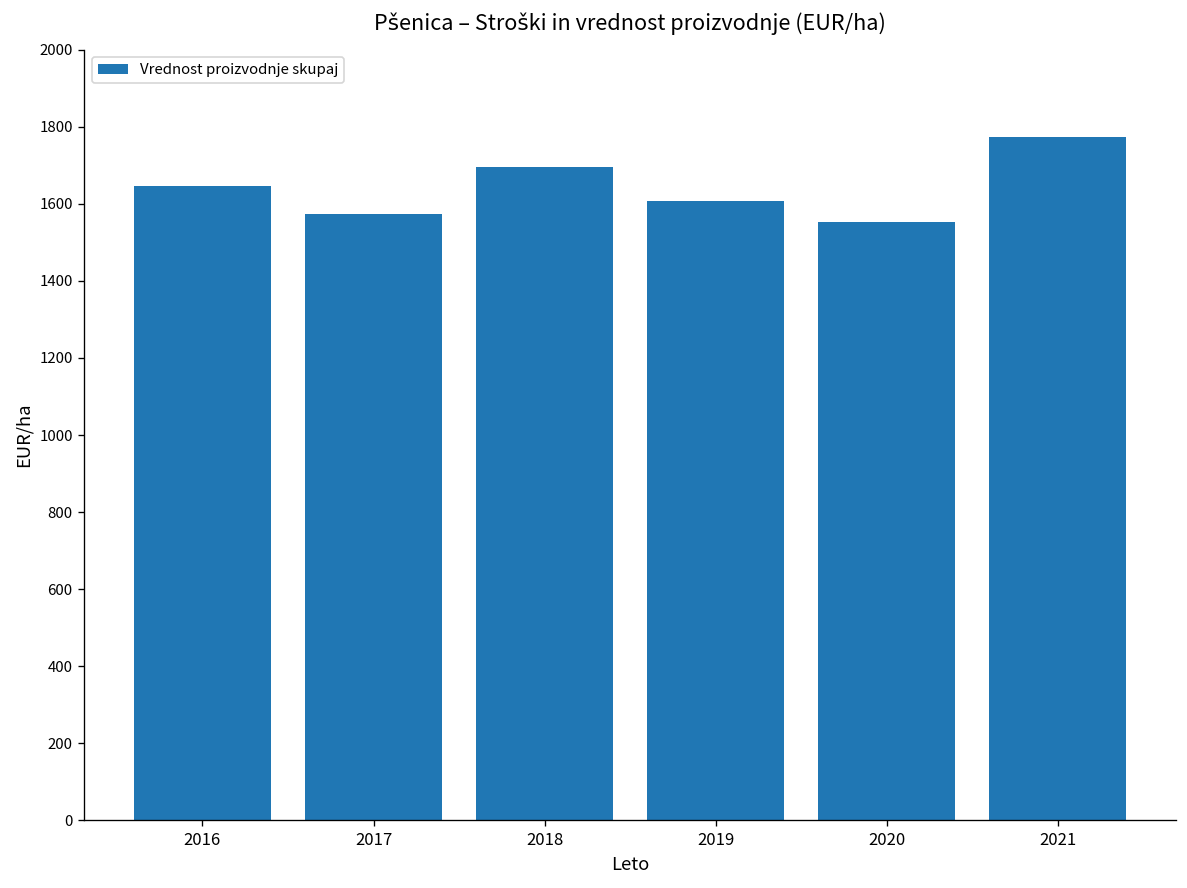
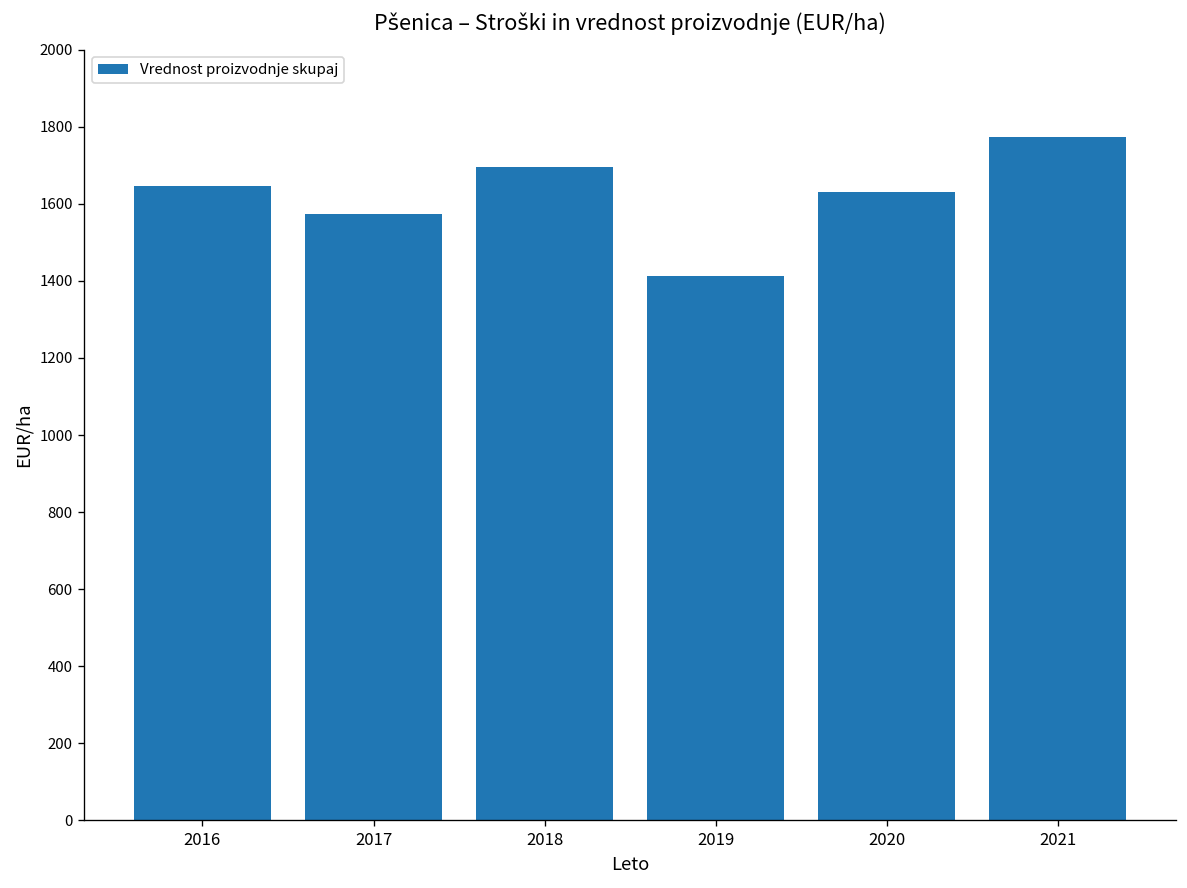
2019: 1610 -> 1410
2020: 1550 -> 1630
